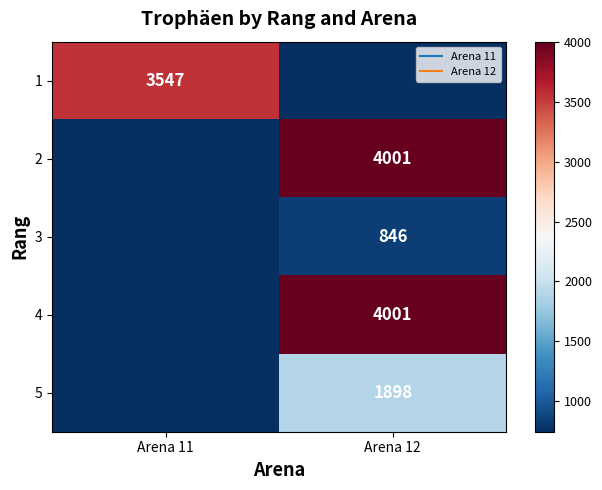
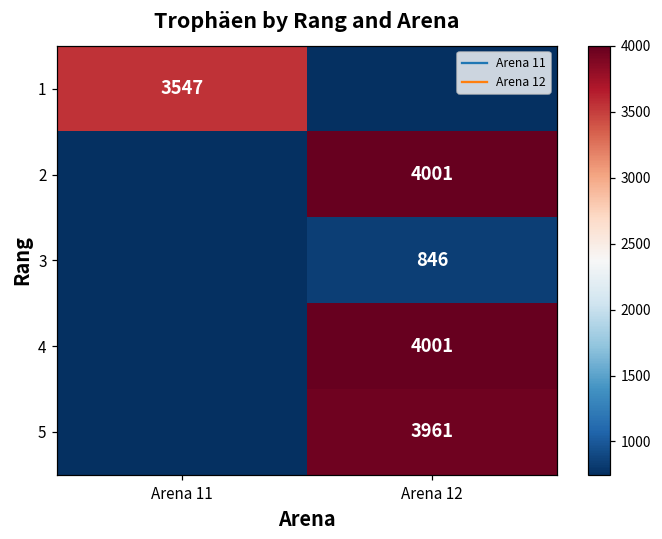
5, Arena 12: 1898 -> 3961
